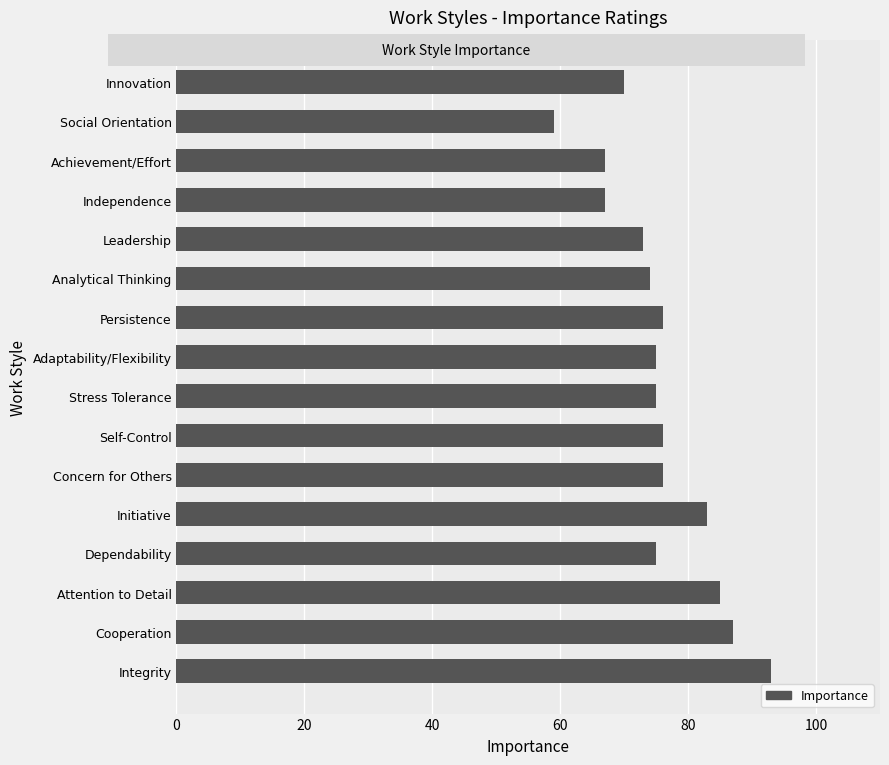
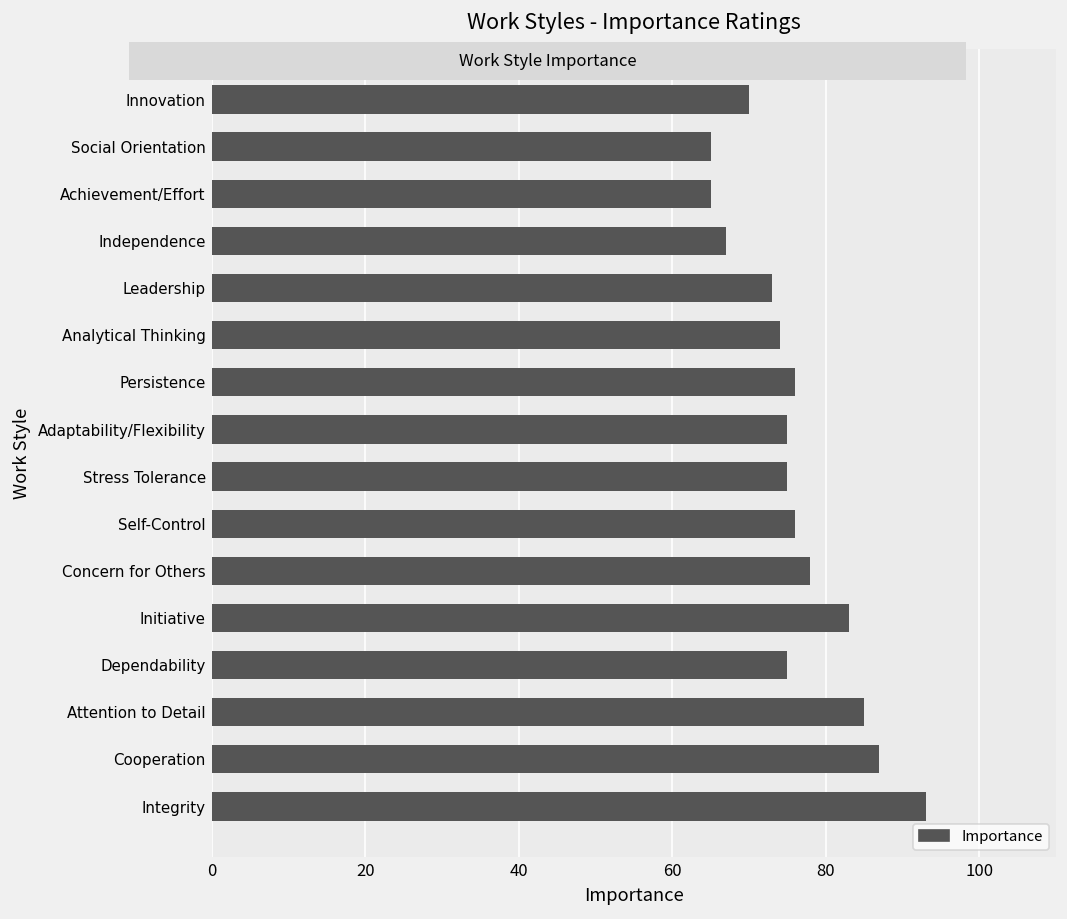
Social Orientation: 59 -> 65
Achievement/Effort: 67 -> 65
Concern for Others: 76 -> 78
